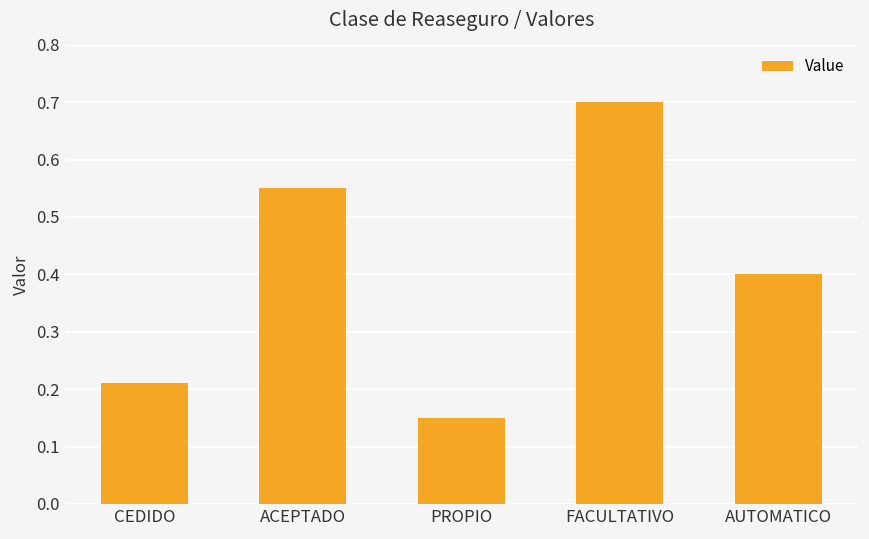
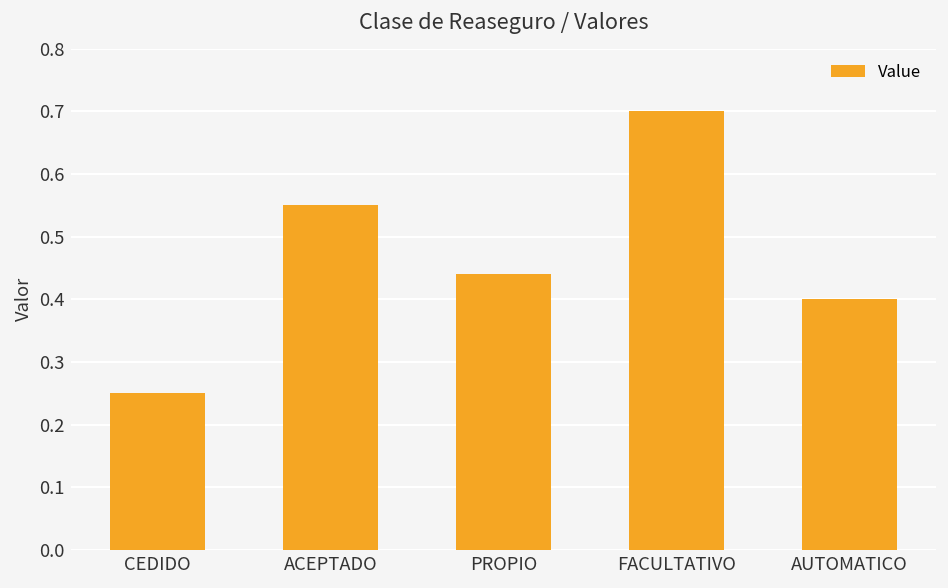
CEDIDO: 0.21 -> 0.25
PROPIO: 0.15 -> 0.44
